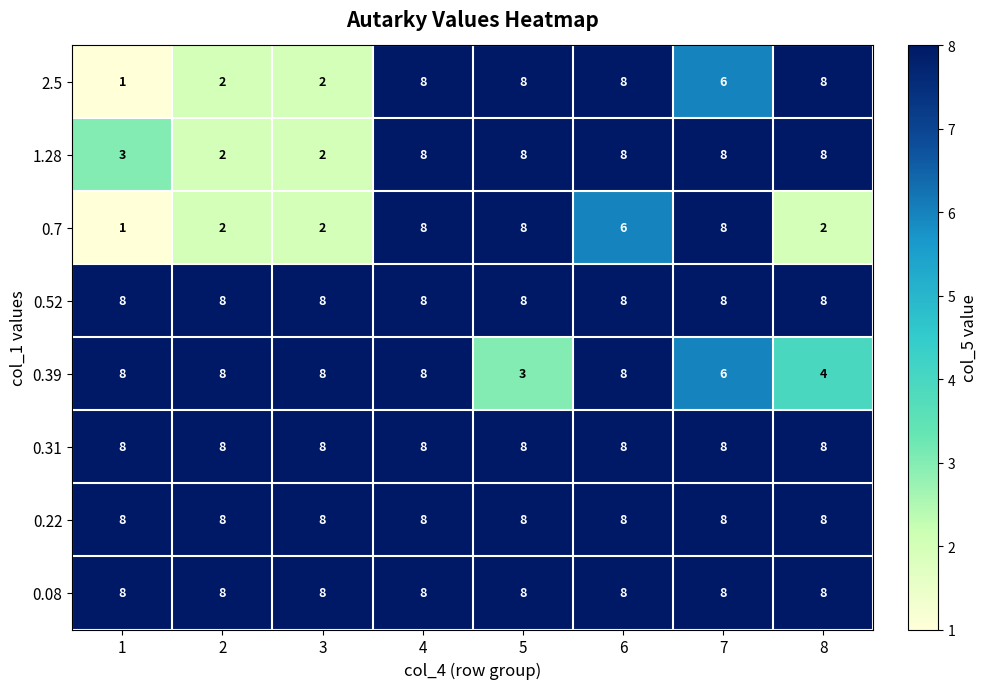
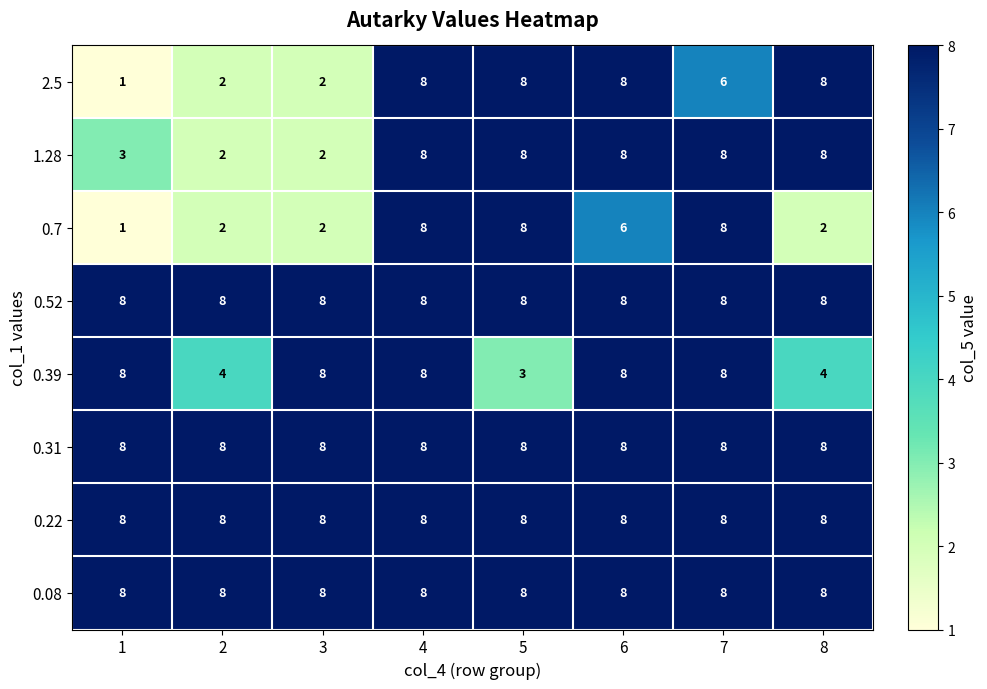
0.39, 2: 8 -> 4
0.39, 7: 6 -> 8
